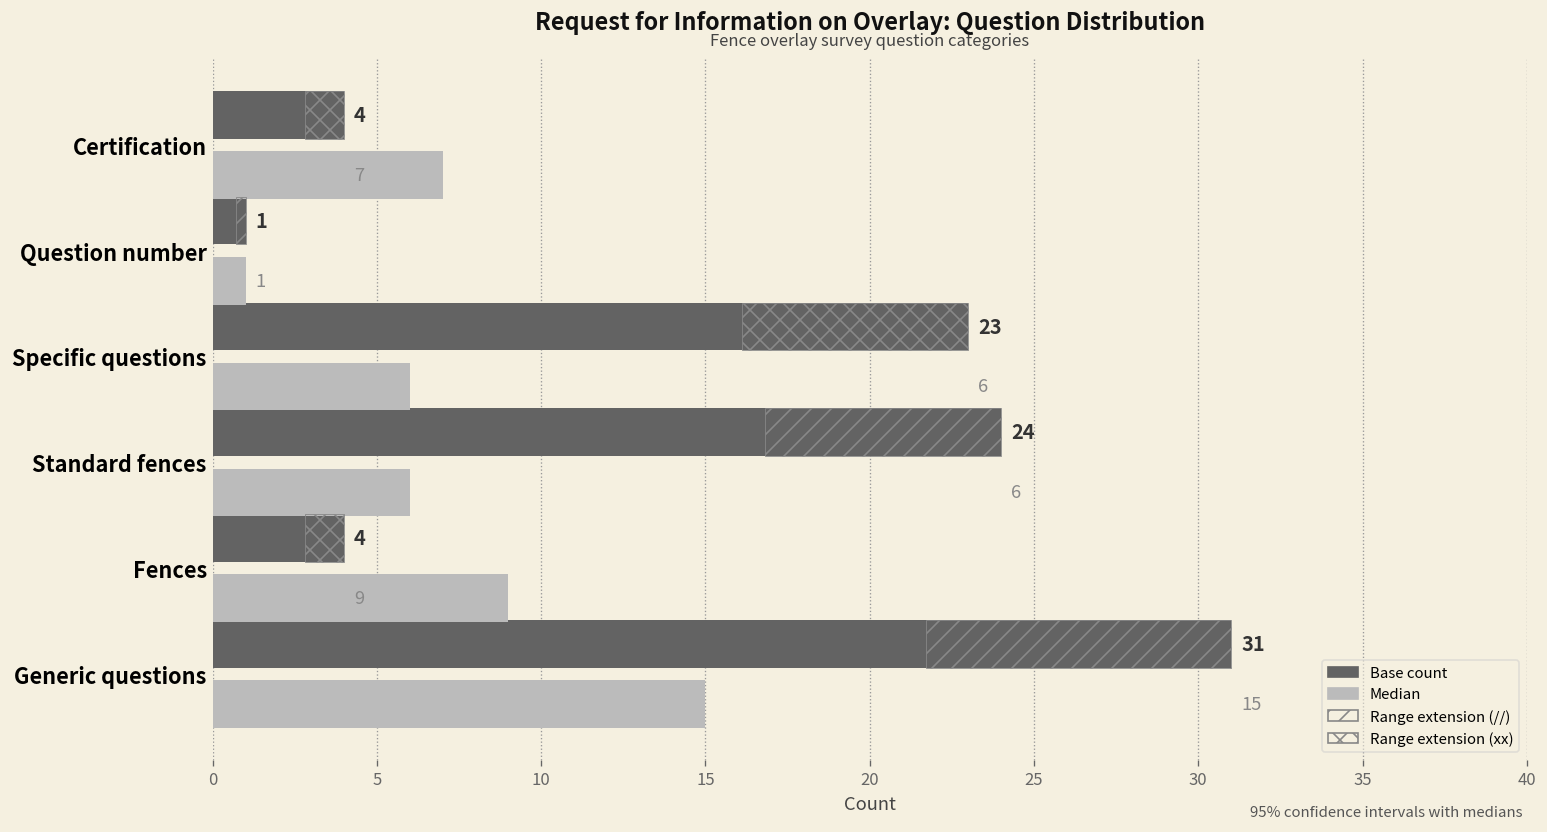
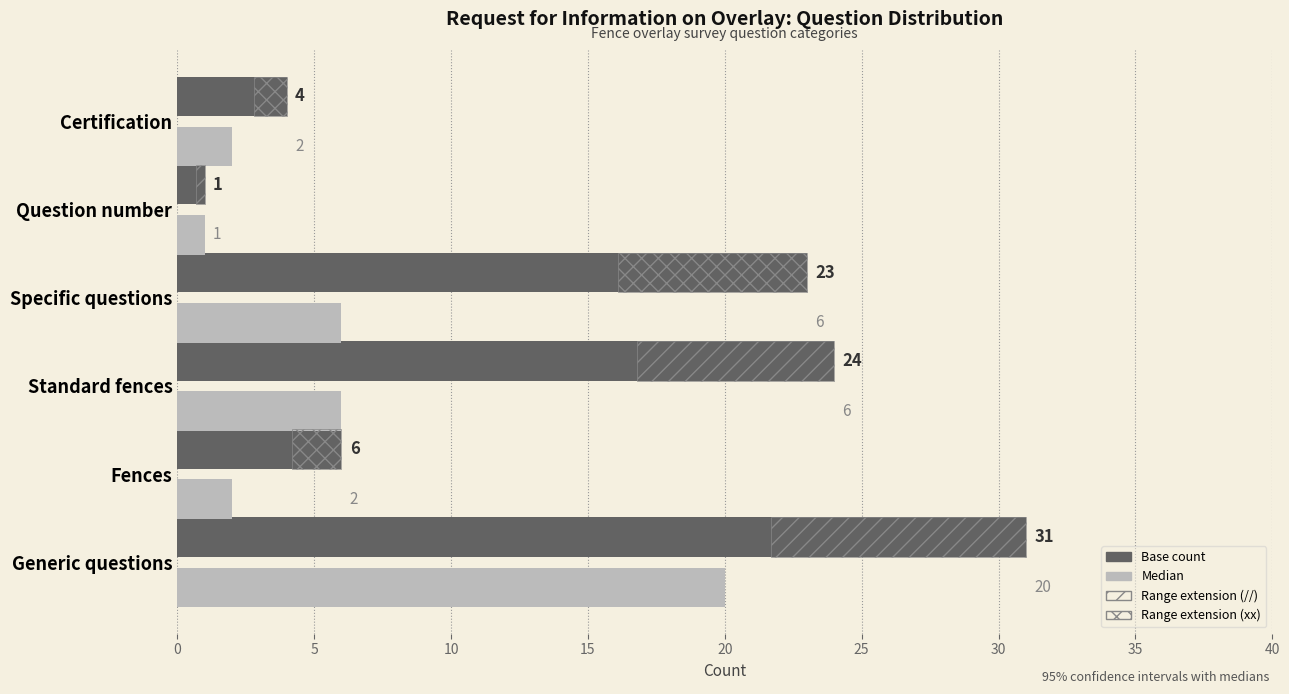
Median, Certification: 7 -> 2
Base count, Fences: 4 -> 6
Median, Fences: 9 -> 2
Median, Generic questions: 15 -> 20
